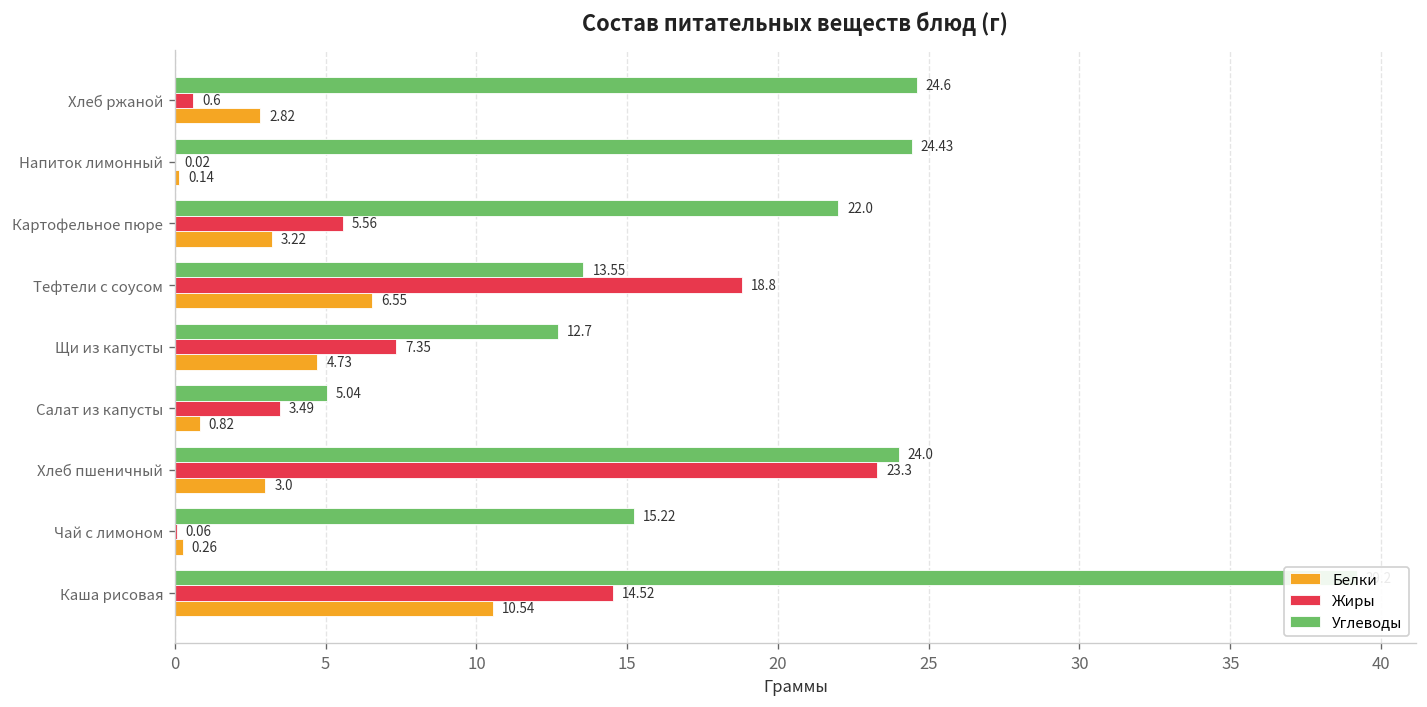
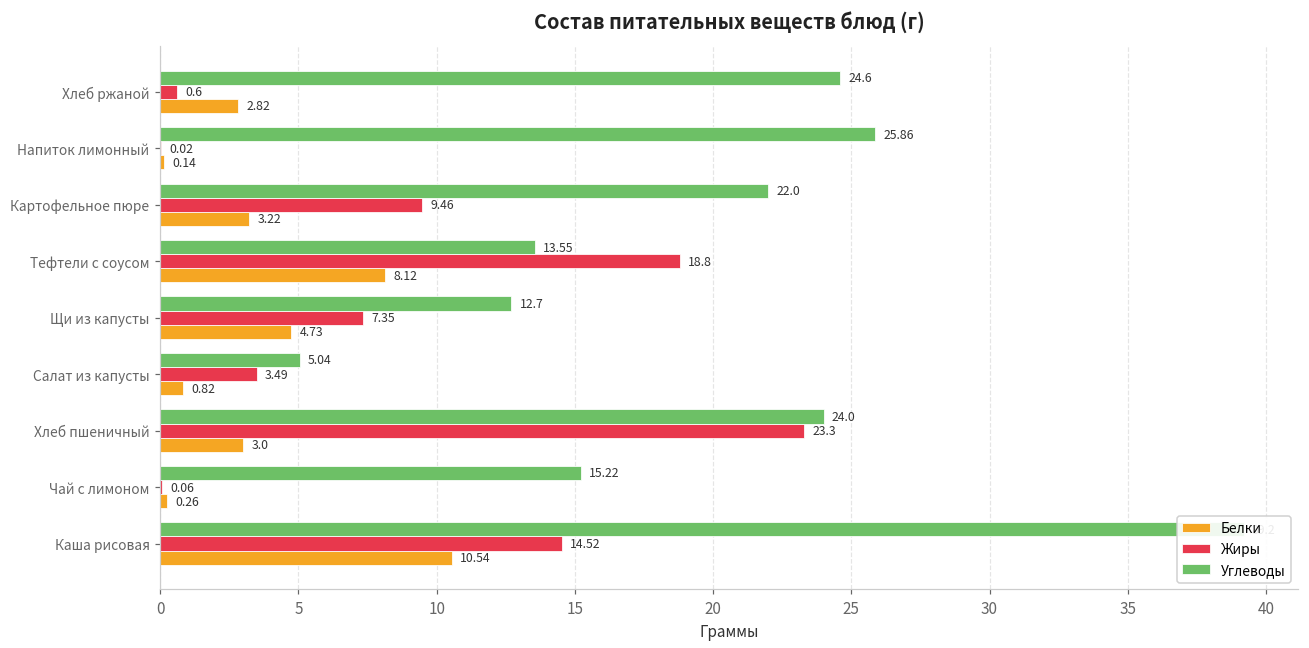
Углеводы, Напиток лимонный: 24.43 -> 25.86
Жиры, Картофельное пюре: 5.56 -> 9.46
Белки, Тефтели с соусом: 6.55 -> 8.12
